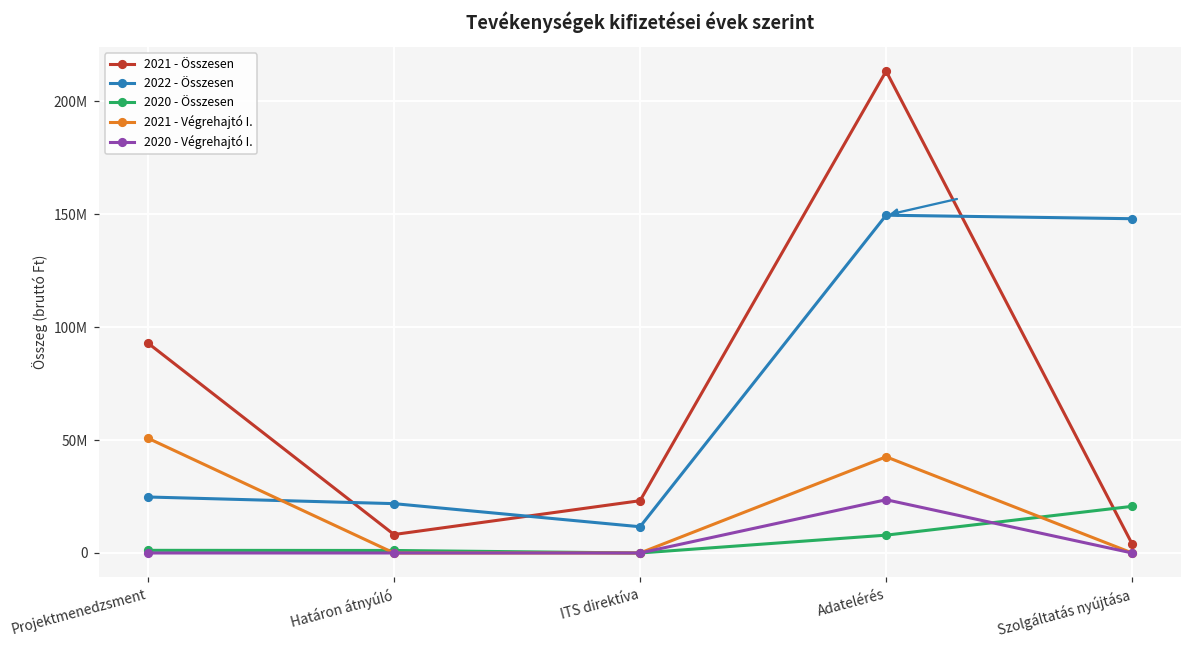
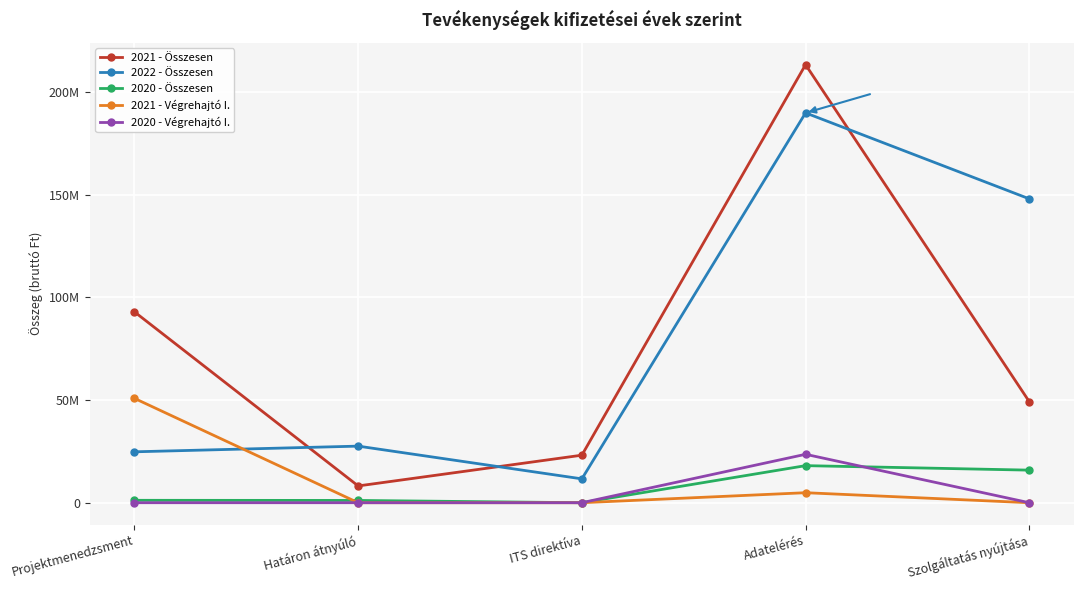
2022 - Összesen, Határon átnyúló: 22000000 -> 28000000
2022 - Összesen, Adatelérés: 149000000 -> 190000000
2020 - Összesen, Adatelérés: 8000000 -> 18000000
2021 - Végrehajtó I., Adatelérés: 43000000 -> 5000000
2021 - Összesen, Szolgáltatás nyújtása: 4000000 -> 49000000
2020 - Összesen, Szolgáltatás nyújtása: 21000000 -> 16000000
